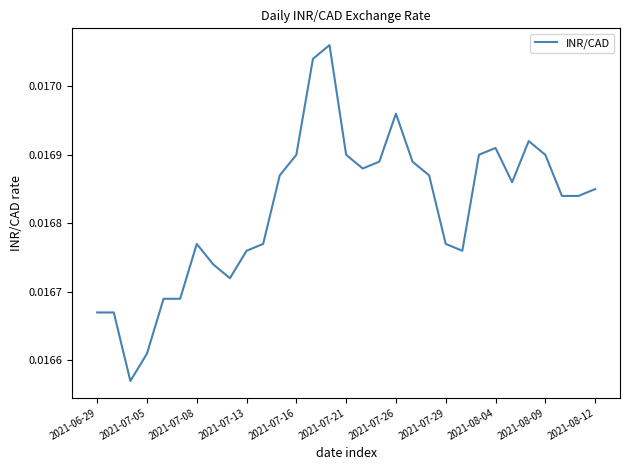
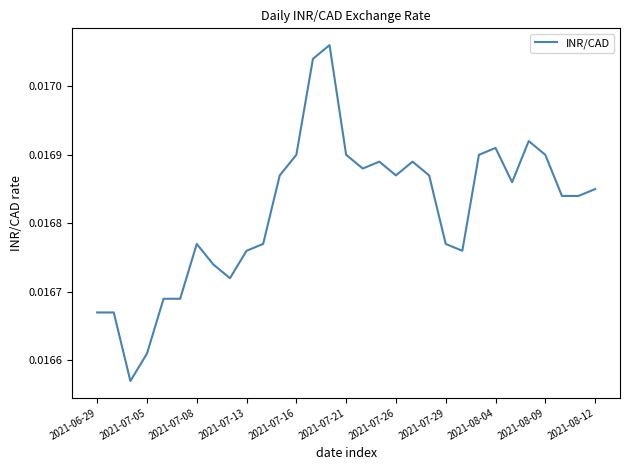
2021-07-26: 0.01696 -> 0.01687
